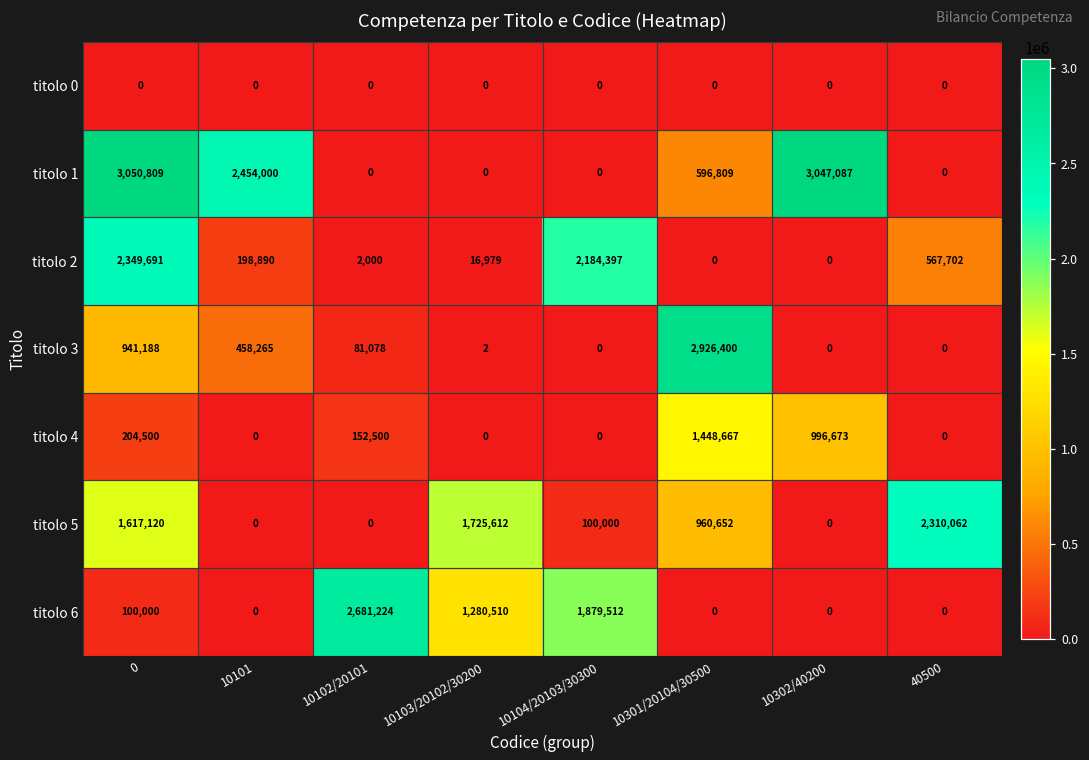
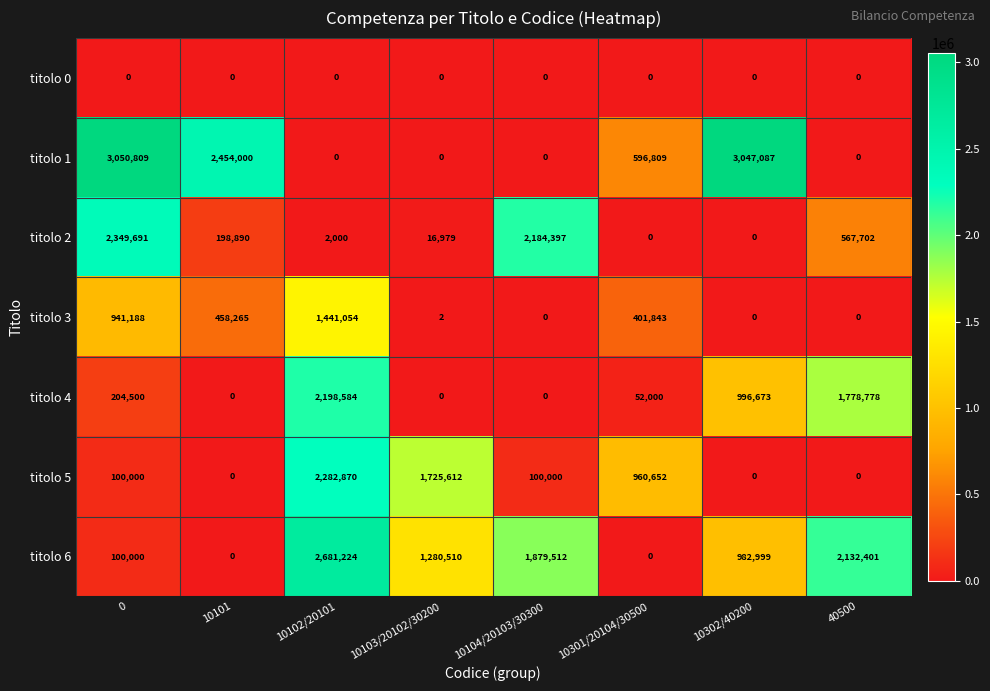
titolo 3, 10102/20101: 81,078 -> 1,441,054
titolo 3, 10301/20104/30500: 2,926,400 -> 401,843
titolo 4, 10102/20101: 152,500 -> 2,198,584
titolo 4, 10301/20104/30500: 1,448,667 -> 52,000
titolo 4, 40500: 0 -> 1,778,778
titolo 5, 0: 1,617,120 -> 100,000
titolo 5, 10102/20101: 0 -> 2,282,870
titolo 5, 40500: 2,310,062 -> 0
titolo 6, 10302/40200: 0 -> 982,999
titolo 6, 40500: 0 -> 2,132,401
